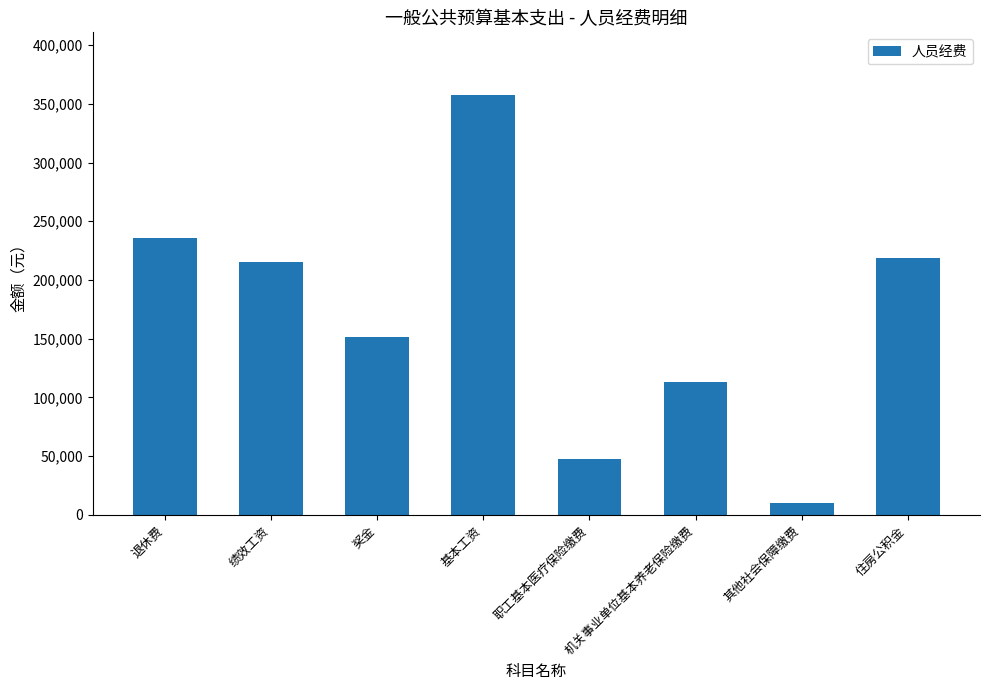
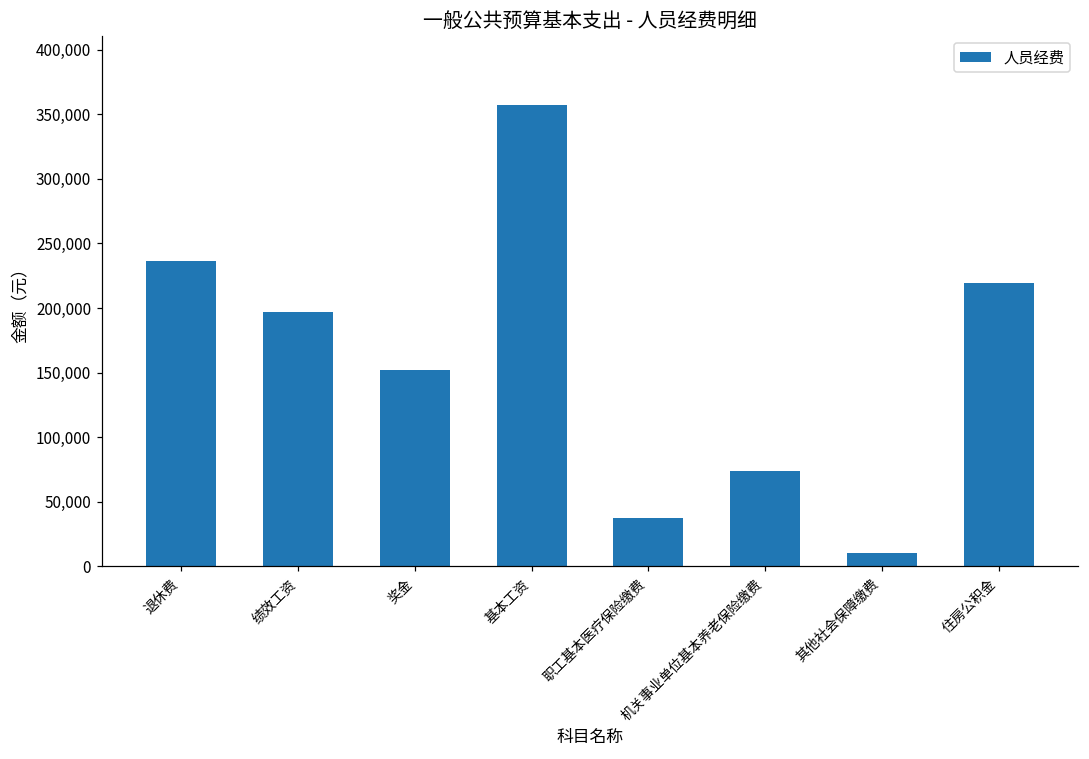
绩效工资: 215,000 -> 197,000
职工基本医疗保险缴费: 47,000 -> 37,000
机关事业单位基本养老保险缴费: 113,000 -> 73,000
